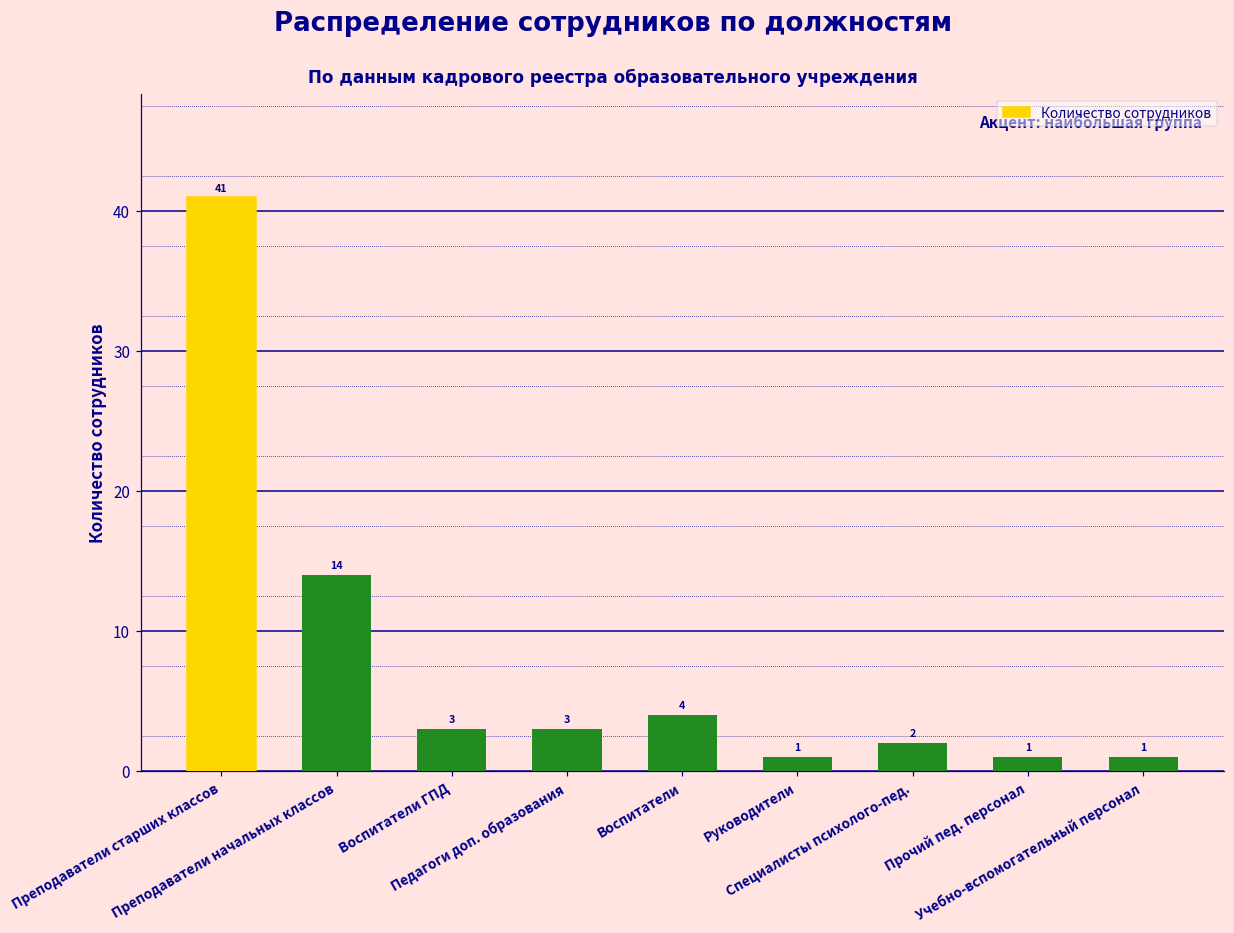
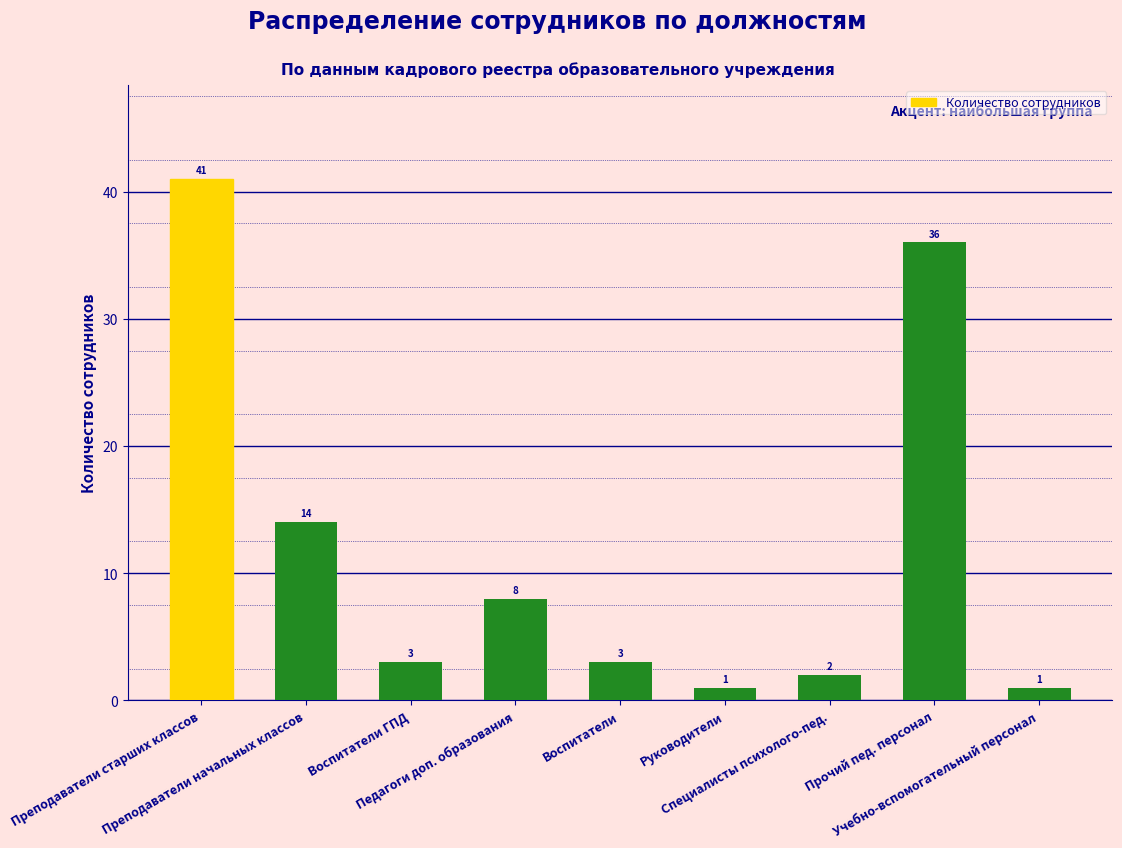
Педагоги доп. образования: 3 -> 8
Воспитатели: 4 -> 3
Прочий пед. персонал: 1 -> 36
